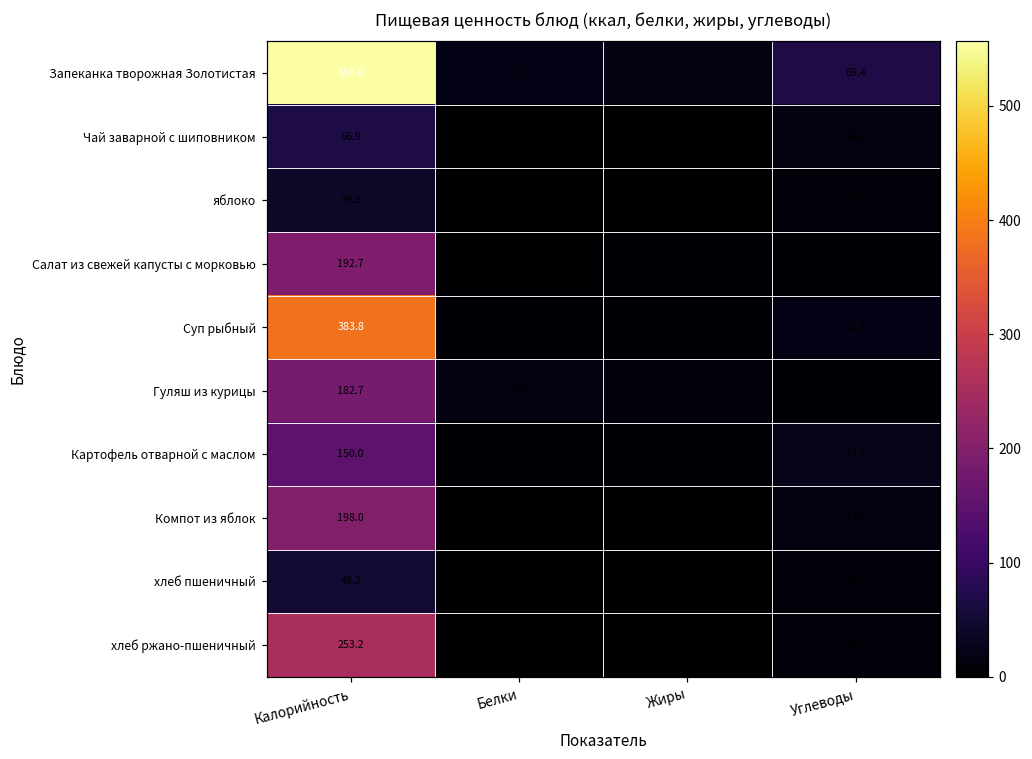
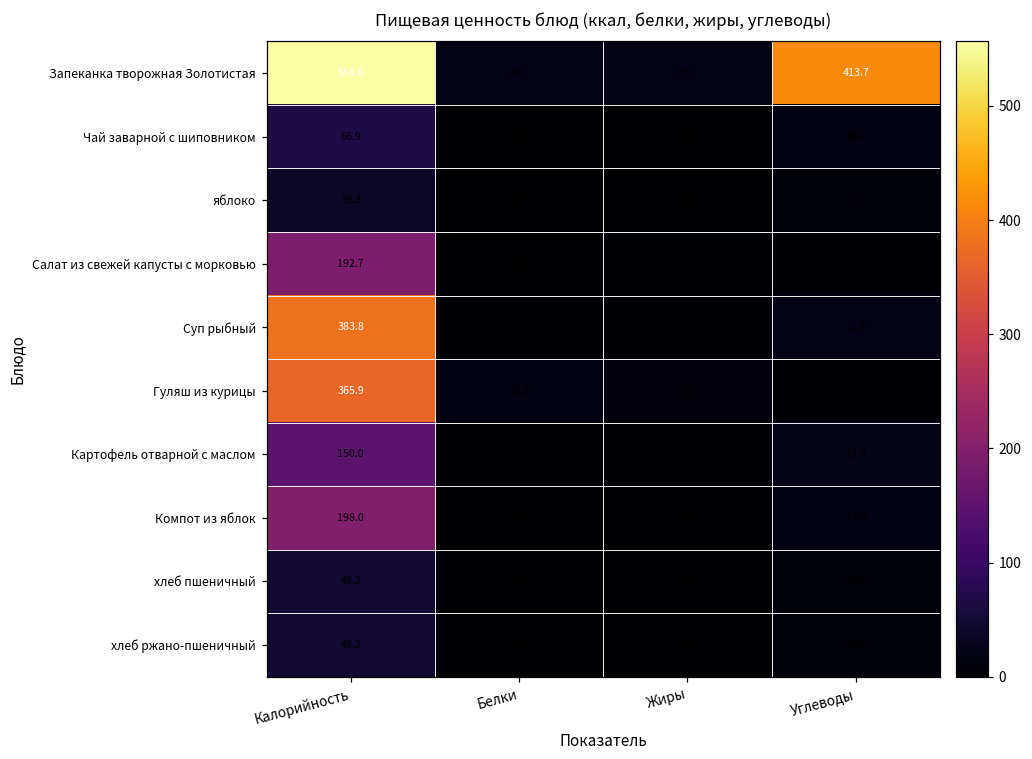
Запеканка творожная Золотистая, Углеводы: 69.4 -> 413.7
Гуляш из курицы, Калорийность: 182.7 -> 365.9
хлеб ржано-пшеничный, Калорийность: 253.2 -> 48.2
